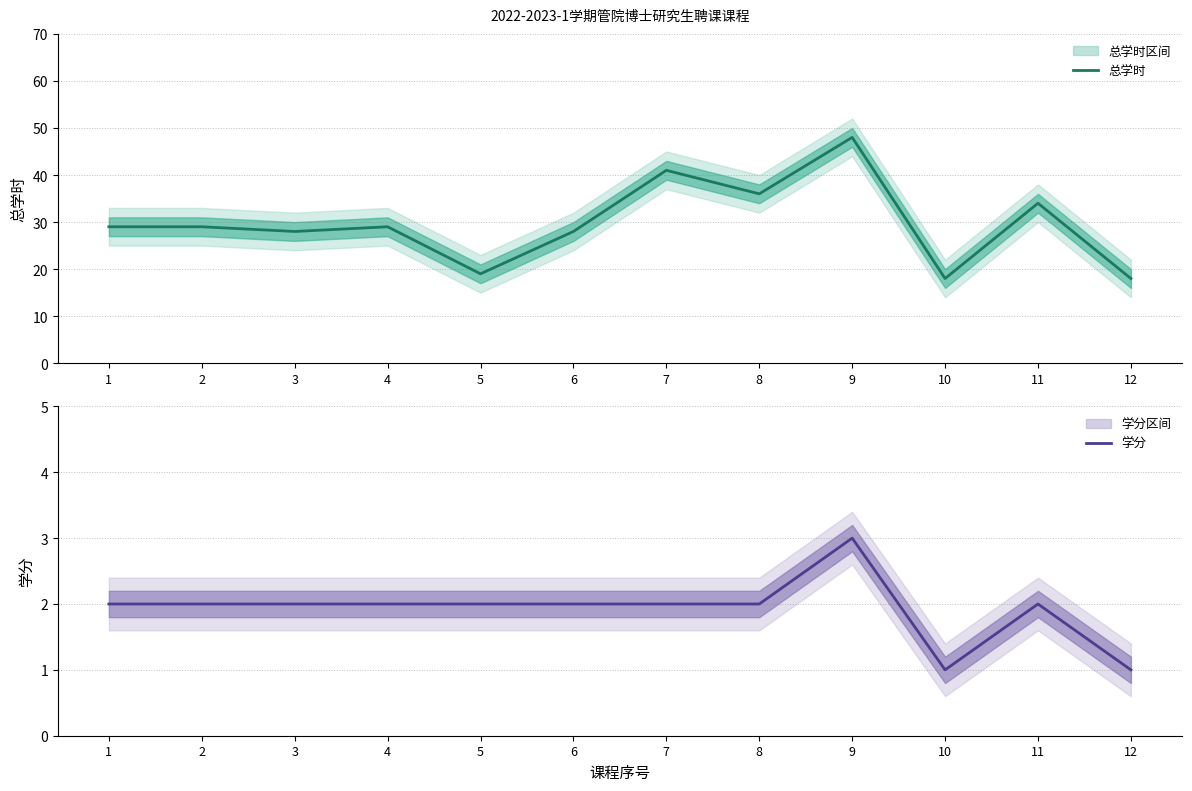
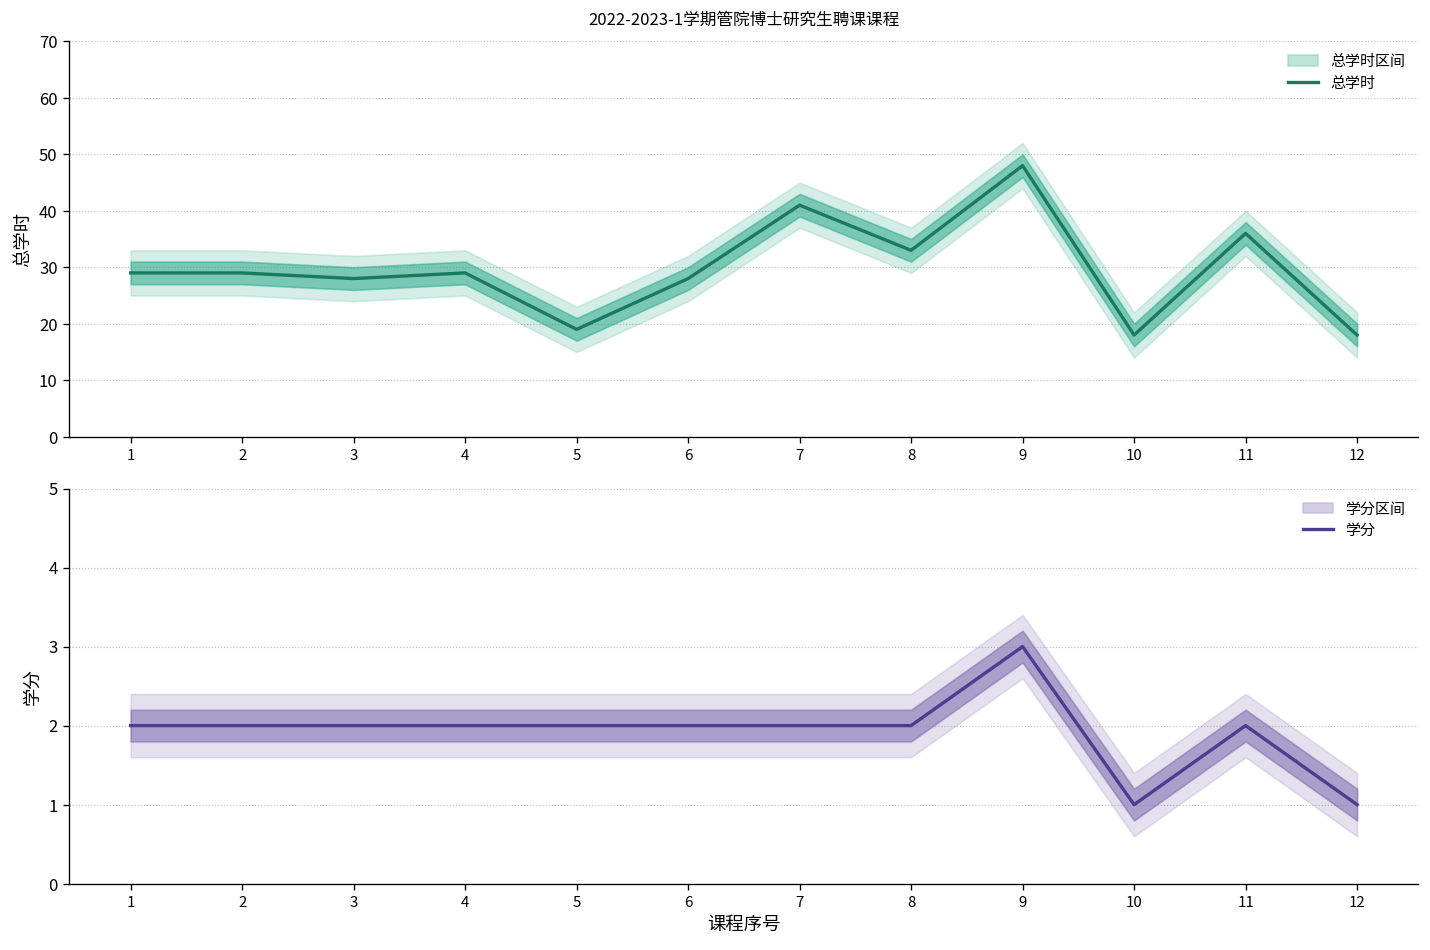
2022-2023-1学期管院博士研究生聘课课程, 总学时, 8: 36 -> 33
2022-2023-1学期管院博士研究生聘课课程, 总学时, 11: 34 -> 36
